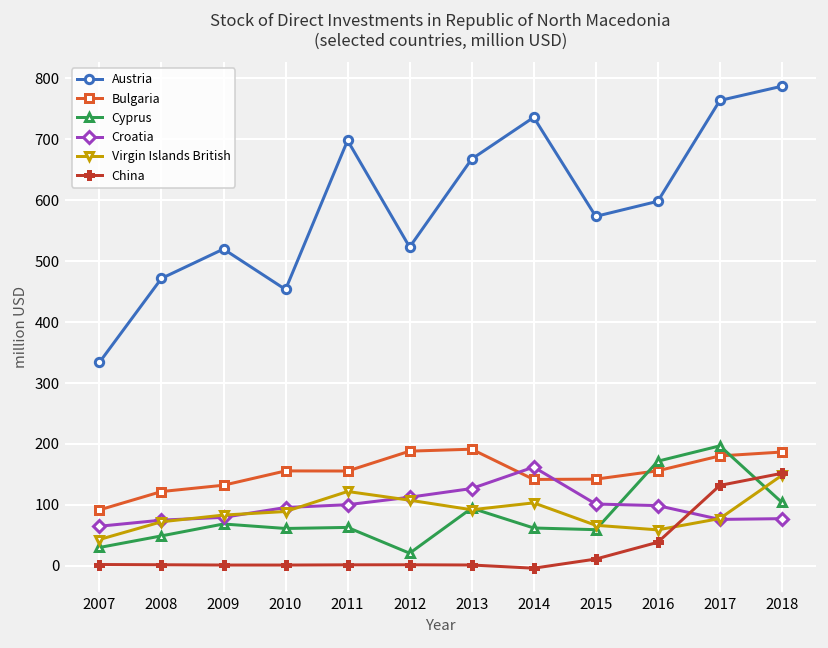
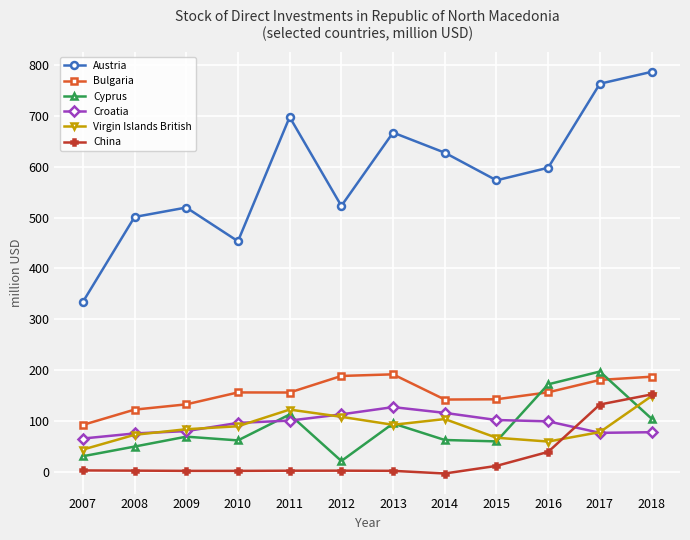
Austria, 2008: 470 -> 500
Cyprus, 2011: 60 -> 110
Austria, 2014: 740 -> 630
Croatia, 2014: 160 -> 120
